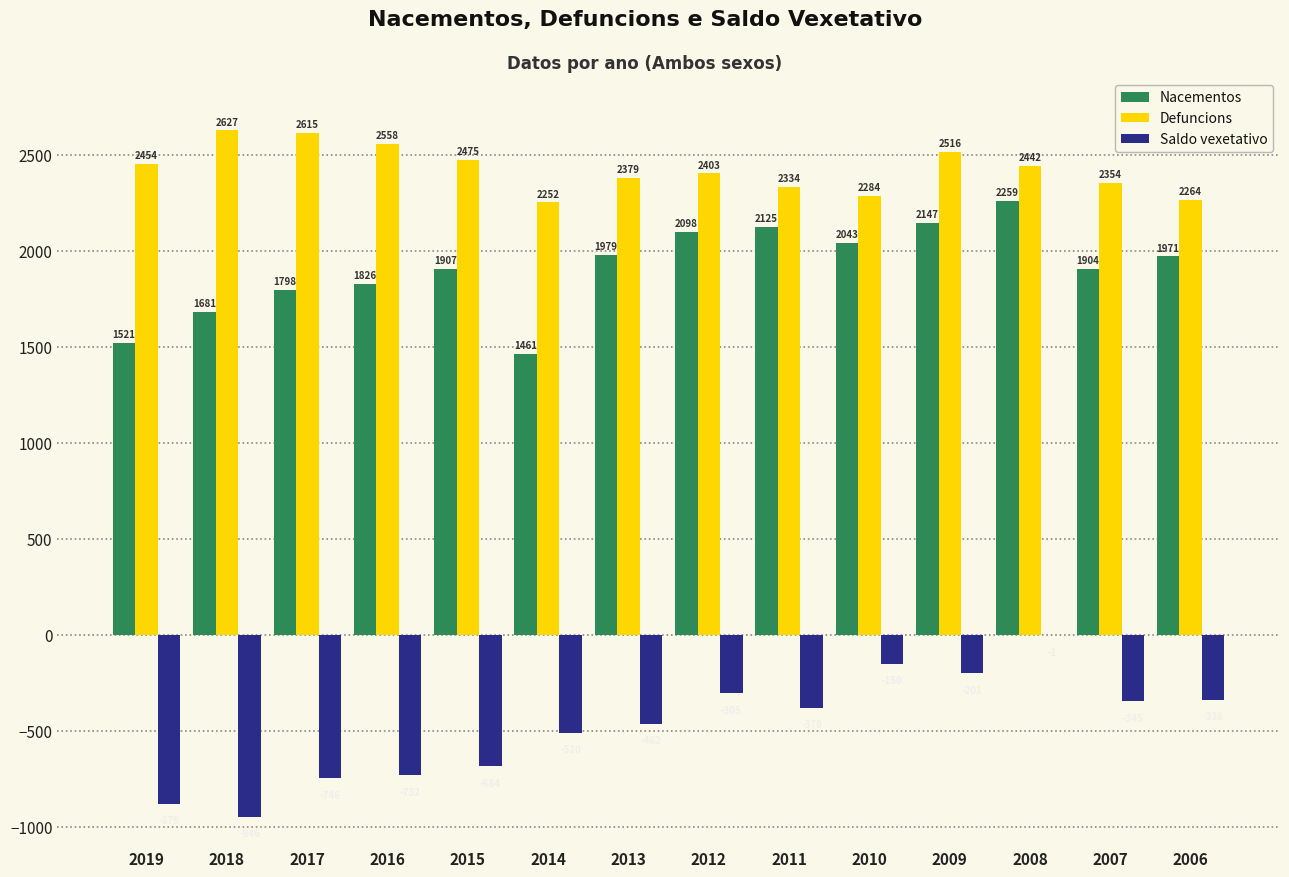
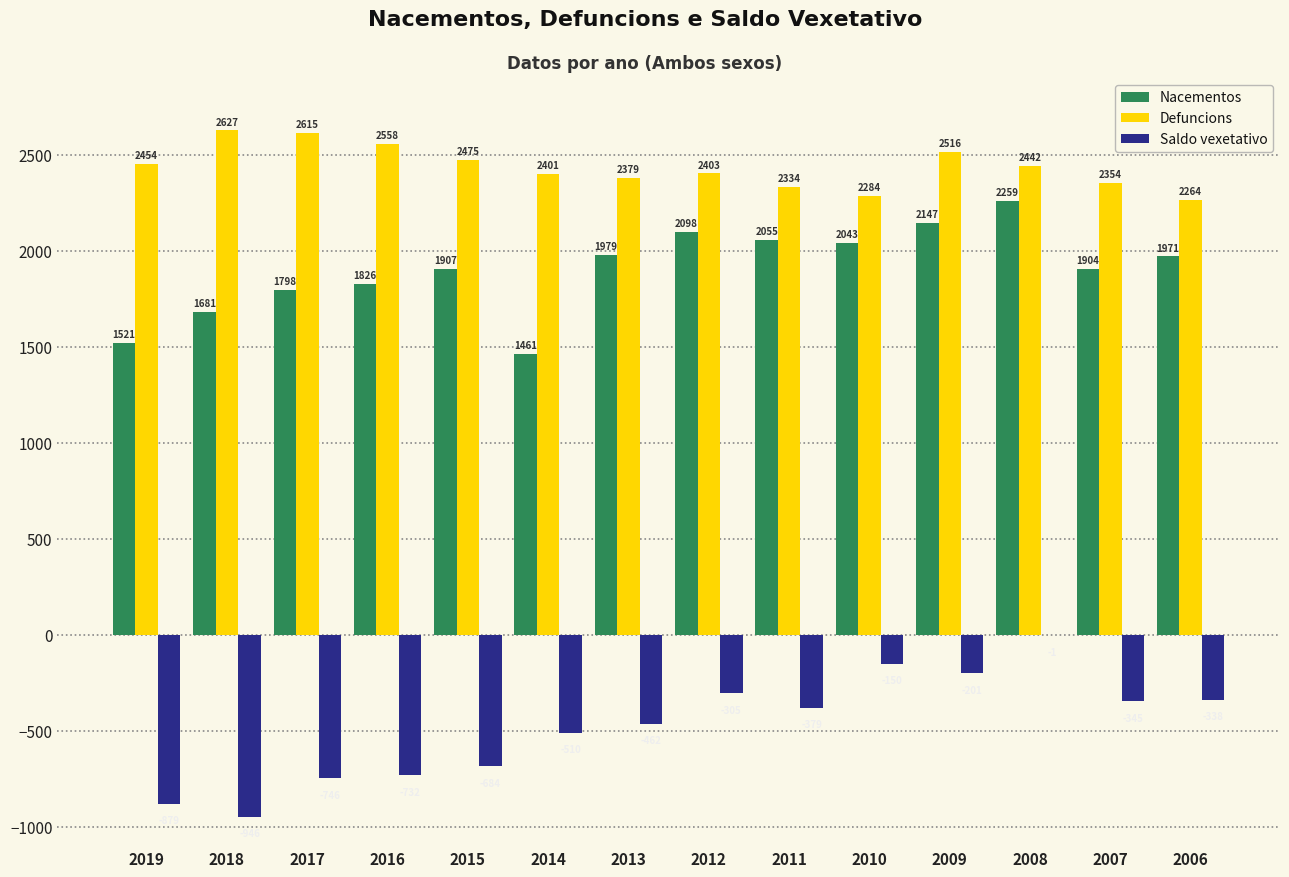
Defuncions, 2014: 2252 -> 2401
Nacementos, 2011: 2125 -> 2055
